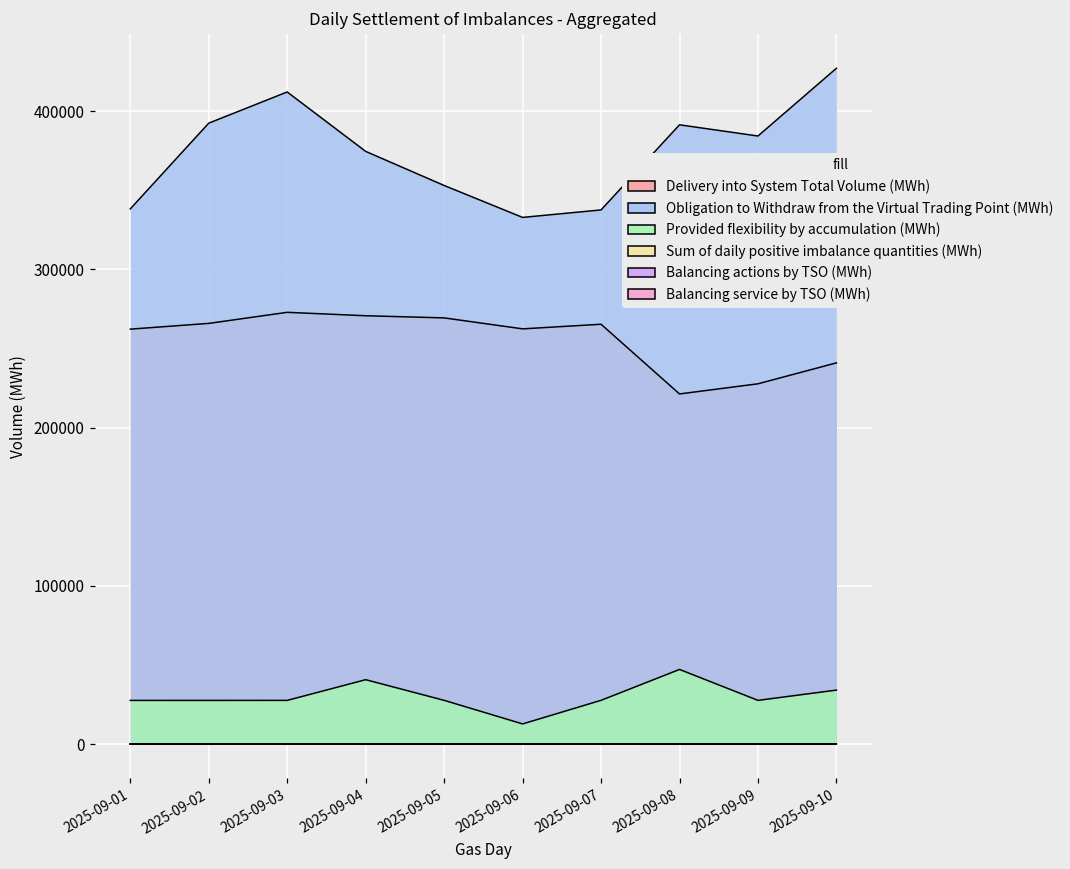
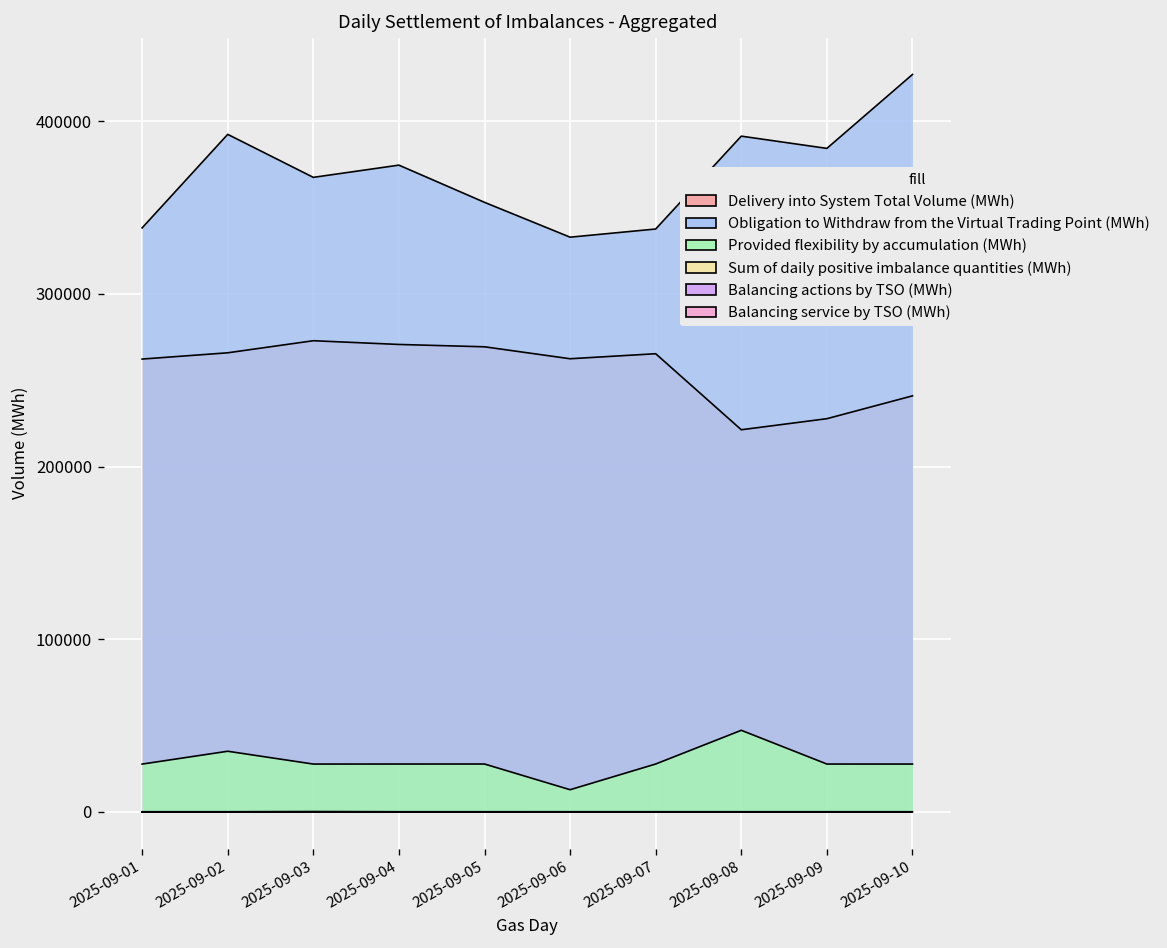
Provided flexibility by accumulation (MWh), 2025-09-02: 28000 -> 35000
Obligation to Withdraw from the Virtual Trading Point (MWh), 2025-09-03: 412000 -> 368000
Provided flexibility by accumulation (MWh), 2025-09-04: 41000 -> 28000
Provided flexibility by accumulation (MWh), 2025-09-10: 34000 -> 28000
